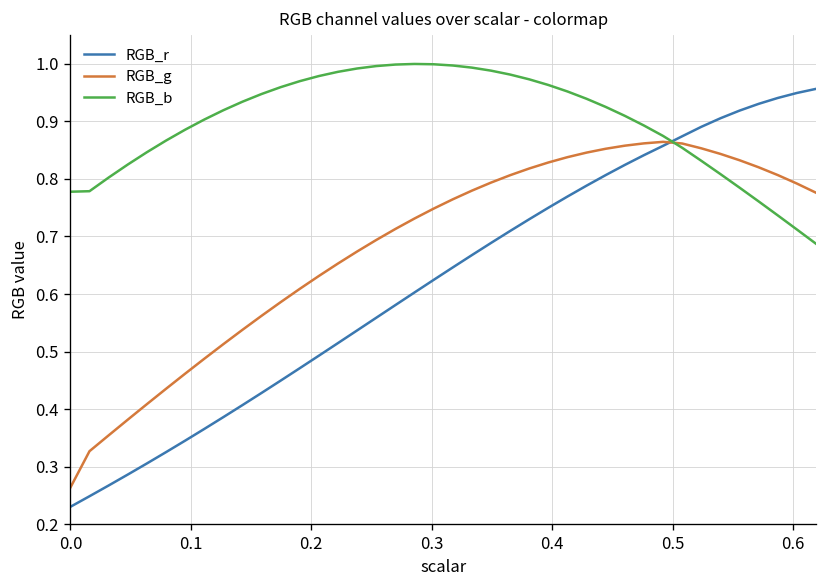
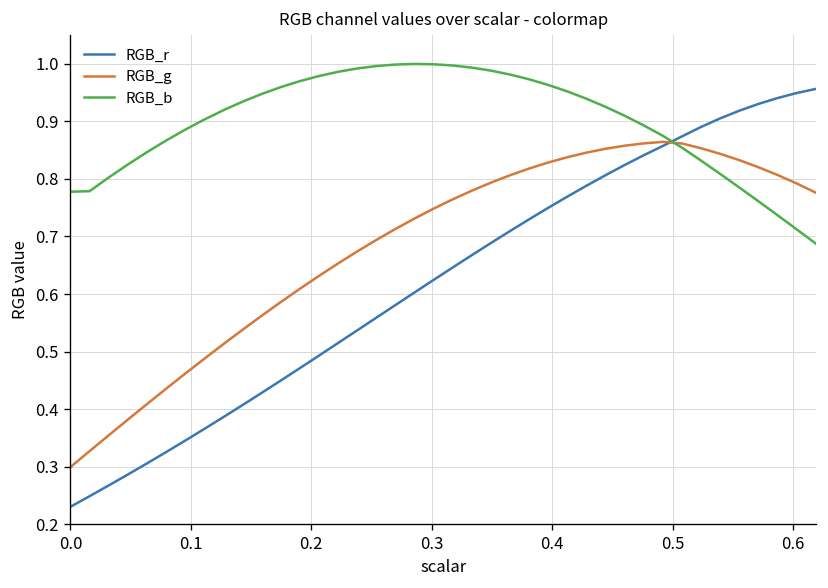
RGB_g, 0.0: 0.26 -> 0.30
